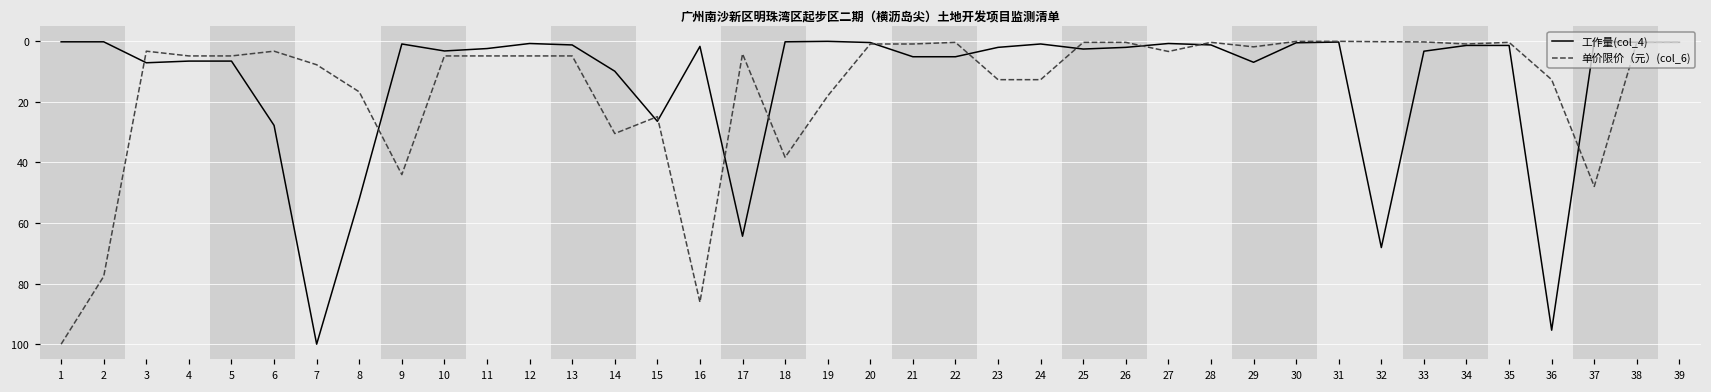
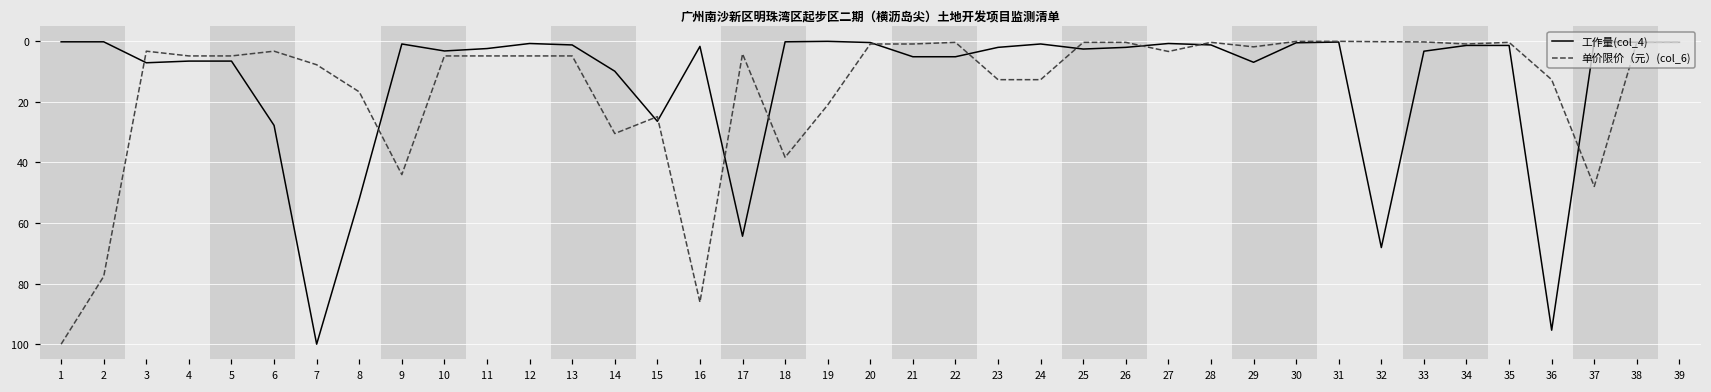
单价限价（元）(col_6), 19: 18 -> 21
